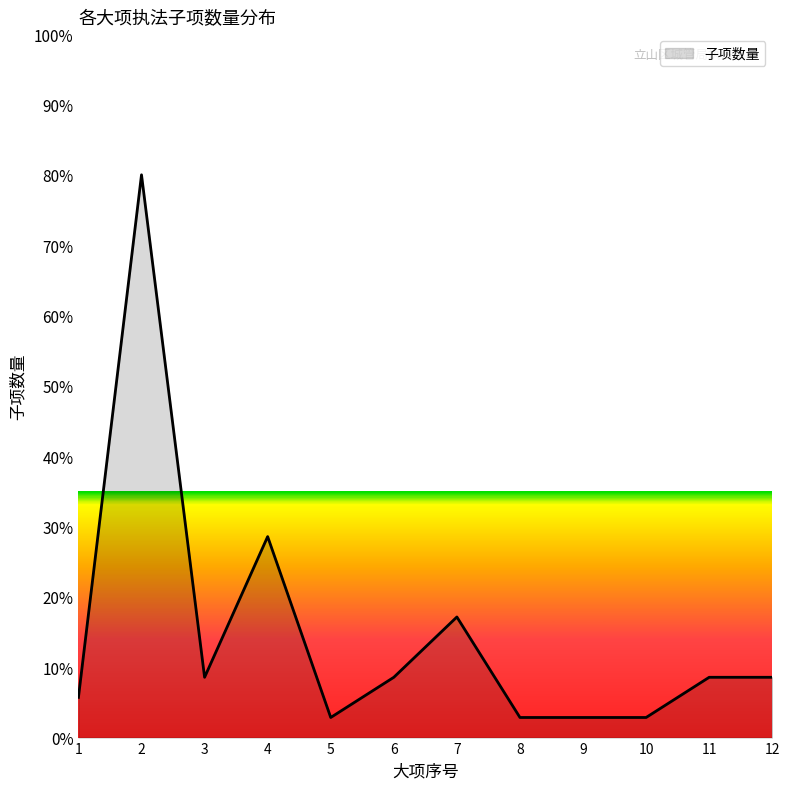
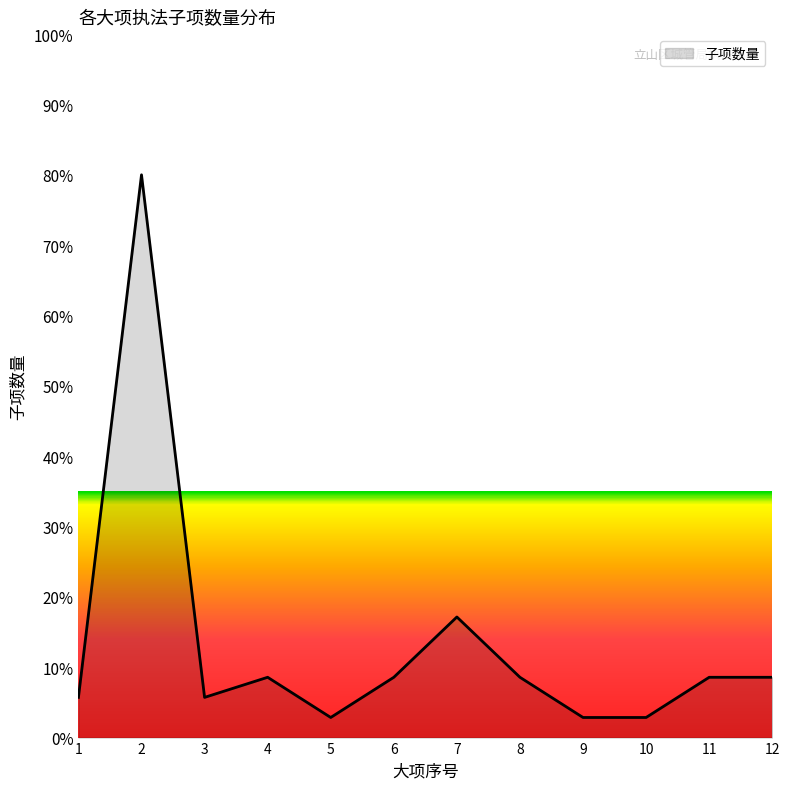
3: 9% -> 6%
4: 29% -> 9%
8: 3% -> 9%
